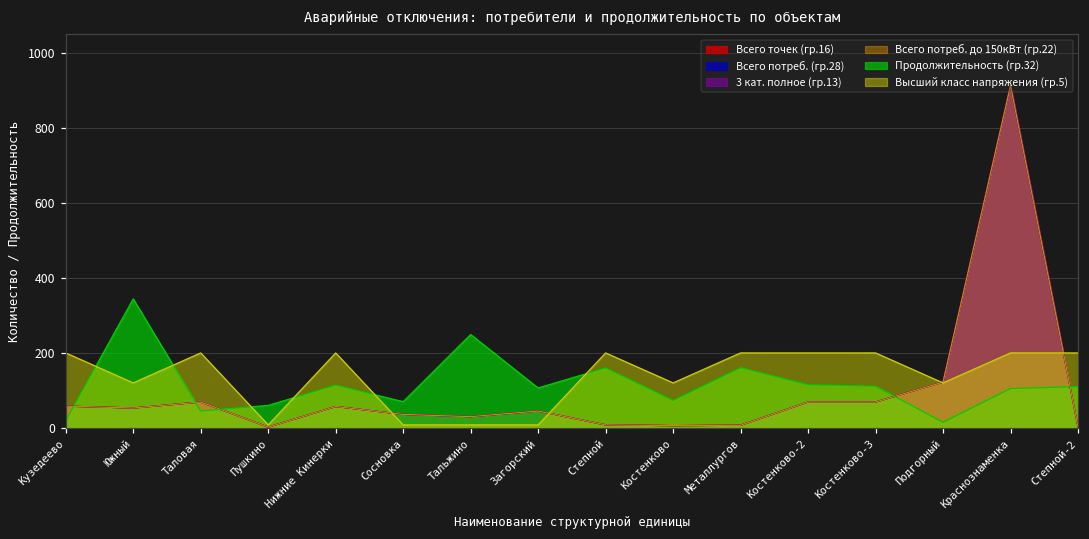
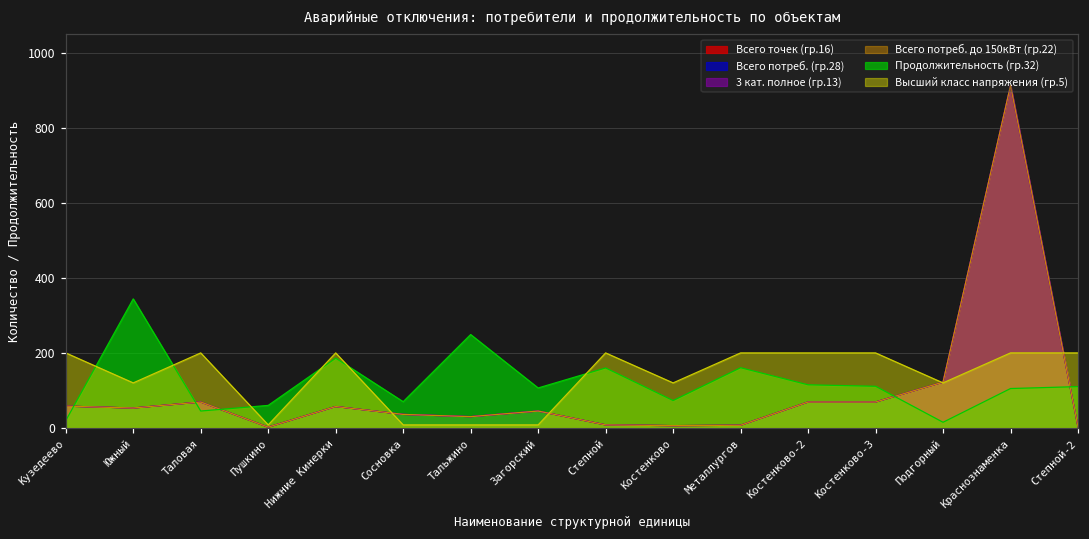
Продолжительность (гр.32), Нижние Кинерки: 110 -> 190
